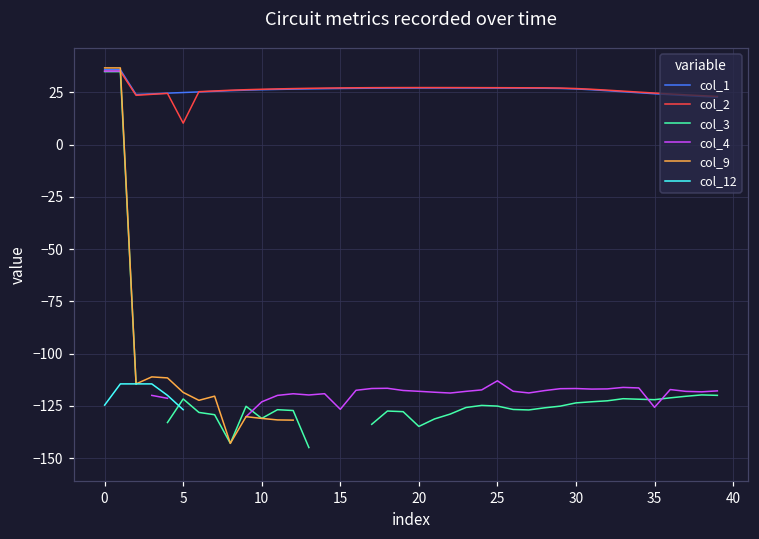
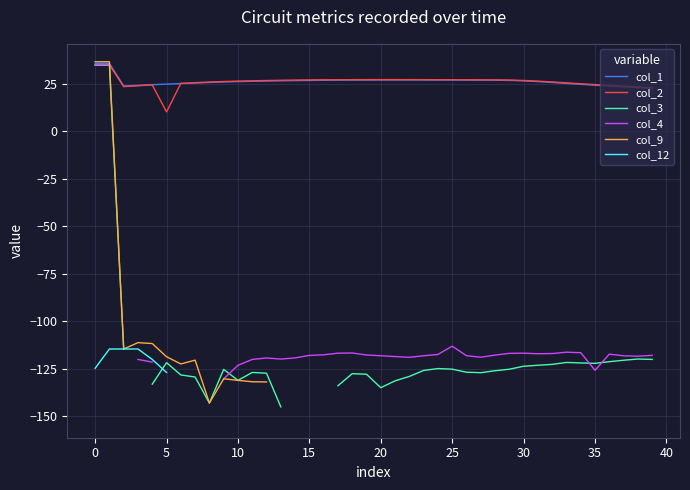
col_4, 15: -127 -> -118
